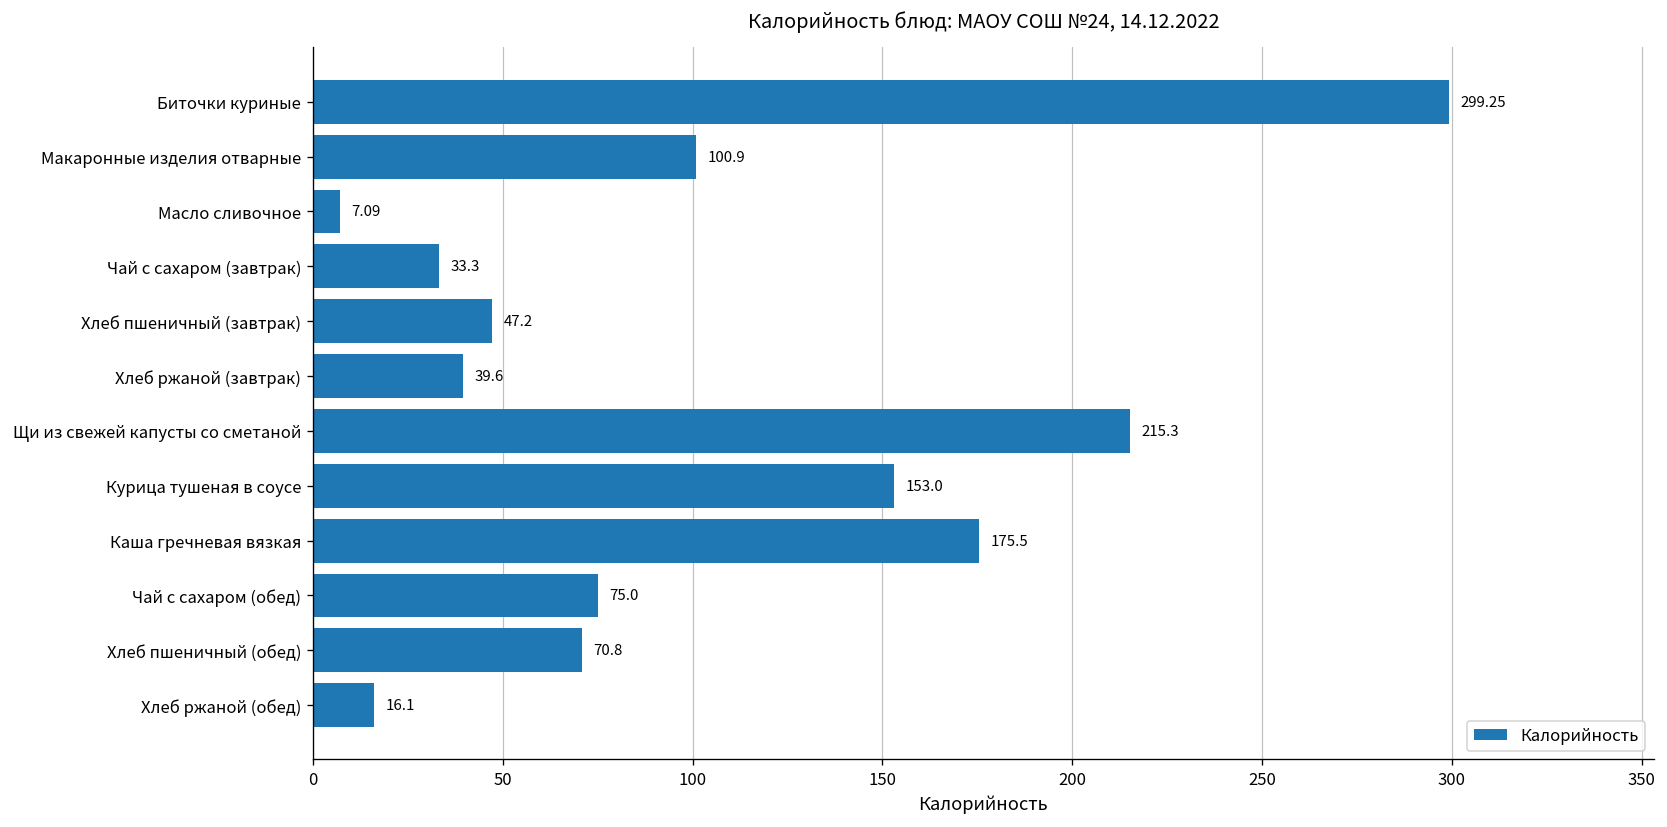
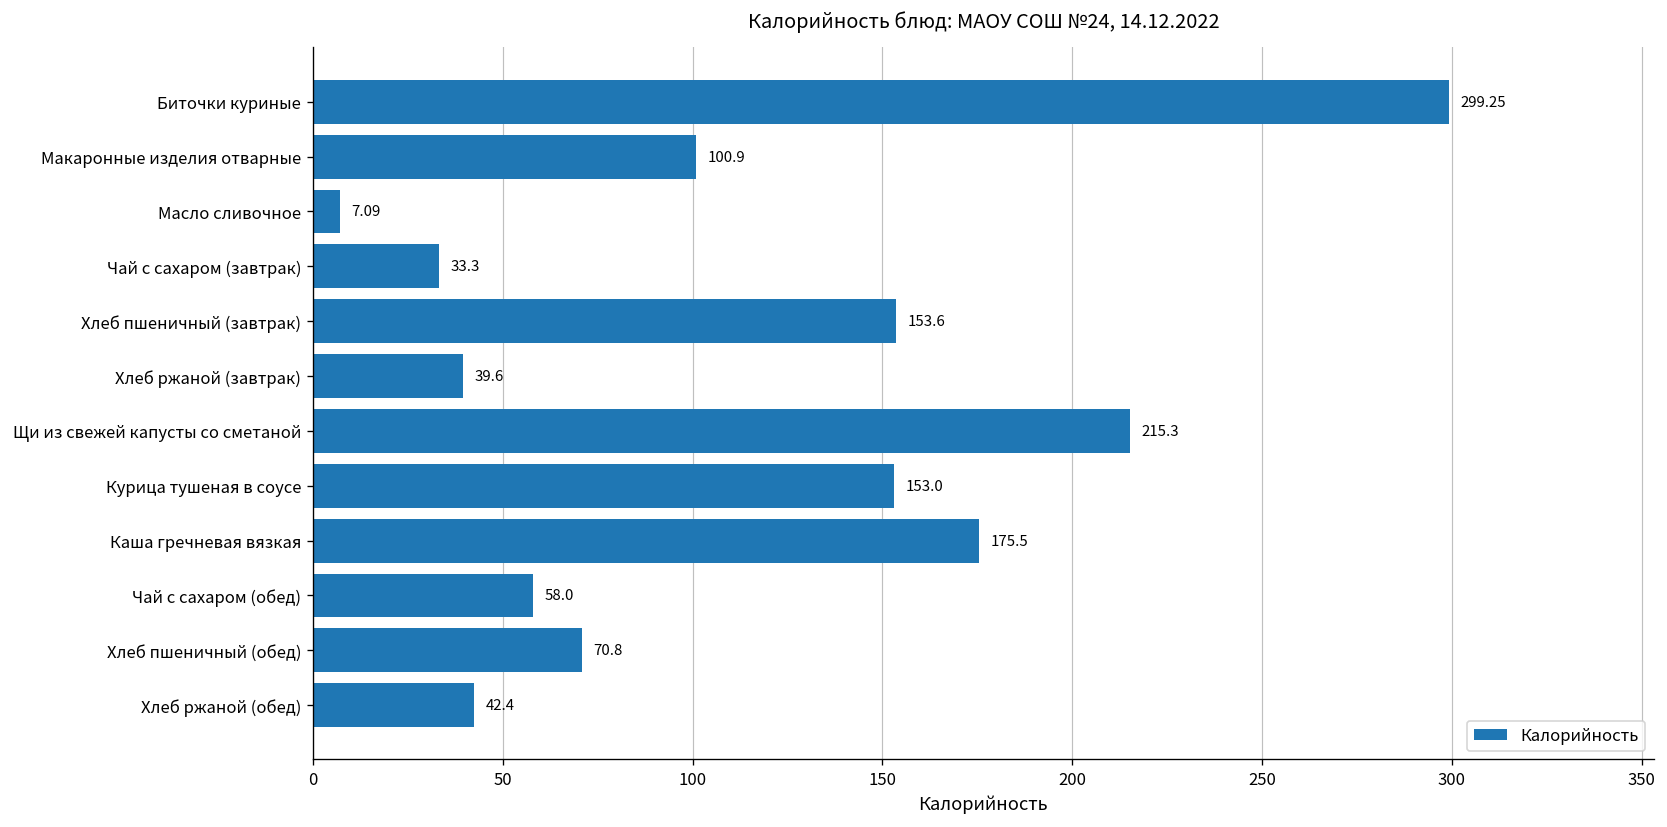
Хлеб пшеничный (завтрак): 47.2 -> 153.6
Чай с сахаром (обед): 75.0 -> 58.0
Хлеб ржаной (обед): 16.1 -> 42.4
